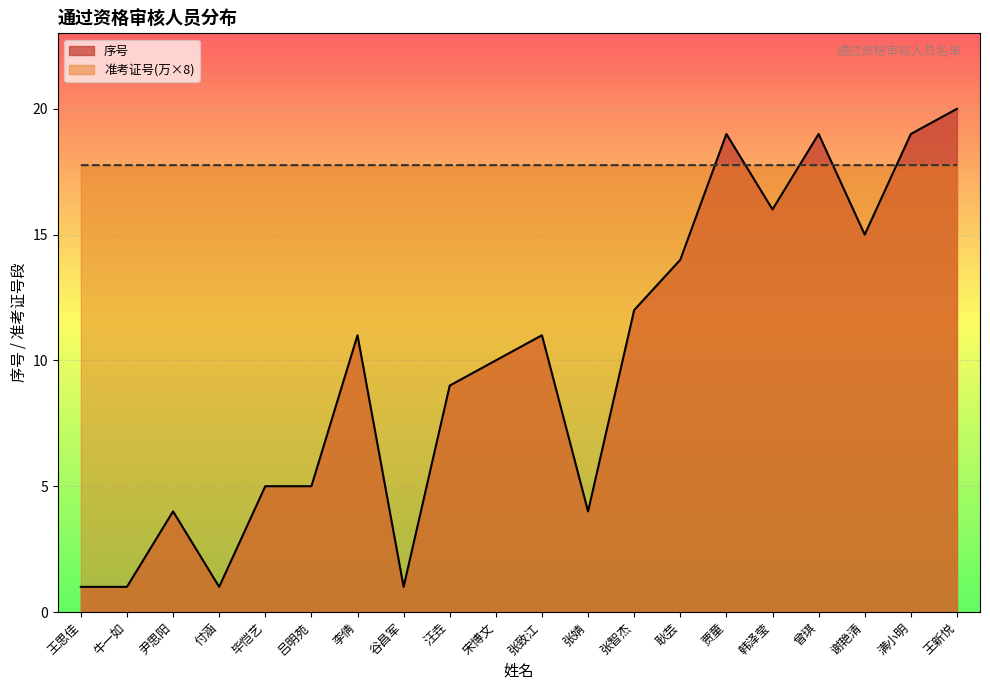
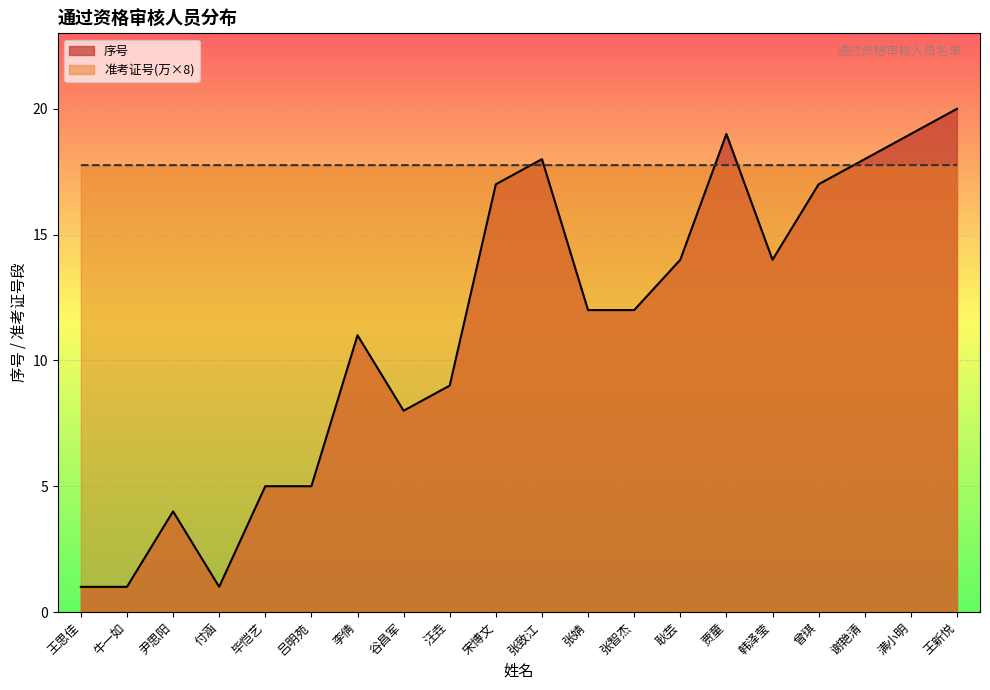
序号, 谷昌军: 1 -> 8
序号, 宋博文: 10 -> 17
序号, 张致江: 11 -> 18
序号, 张婧: 4 -> 12
序号, 韩泽莹: 16 -> 14
序号, 曾琪: 19 -> 17
序号, 谢艳清: 15 -> 18
